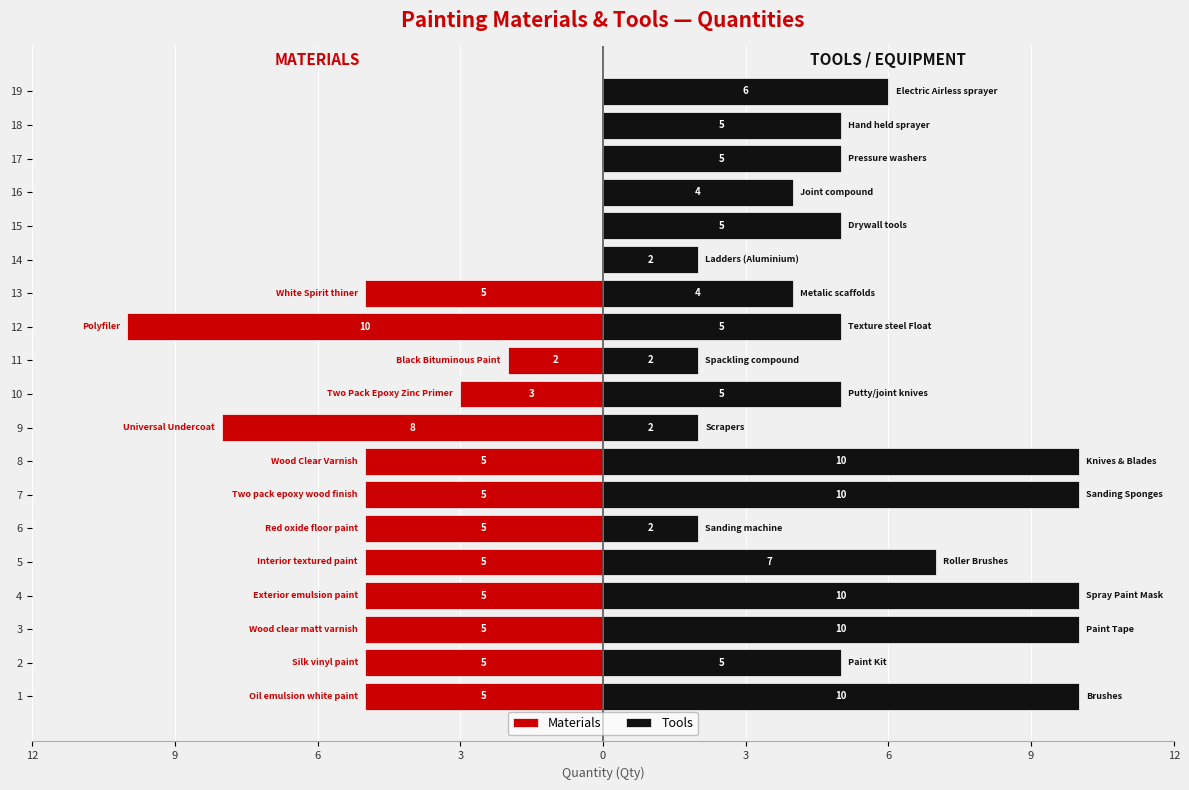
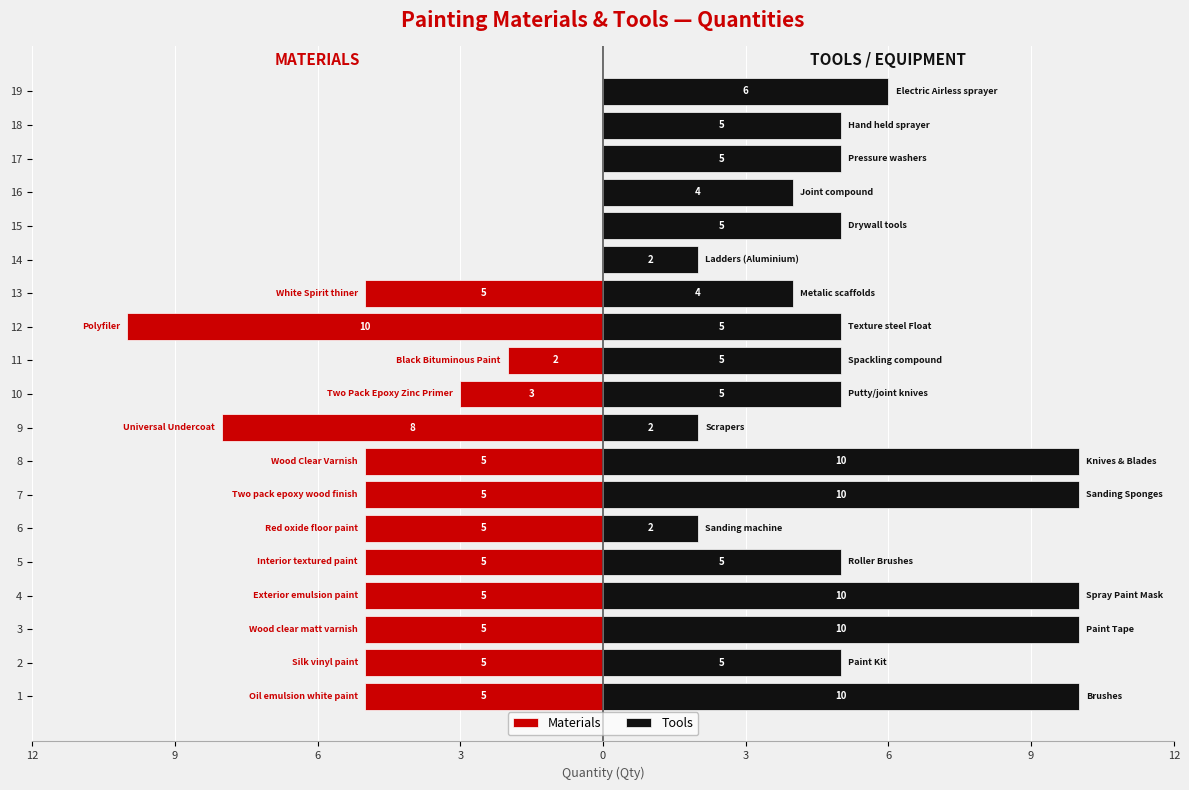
Tools, 11: 2 -> 5
Tools, 5: 7 -> 5
